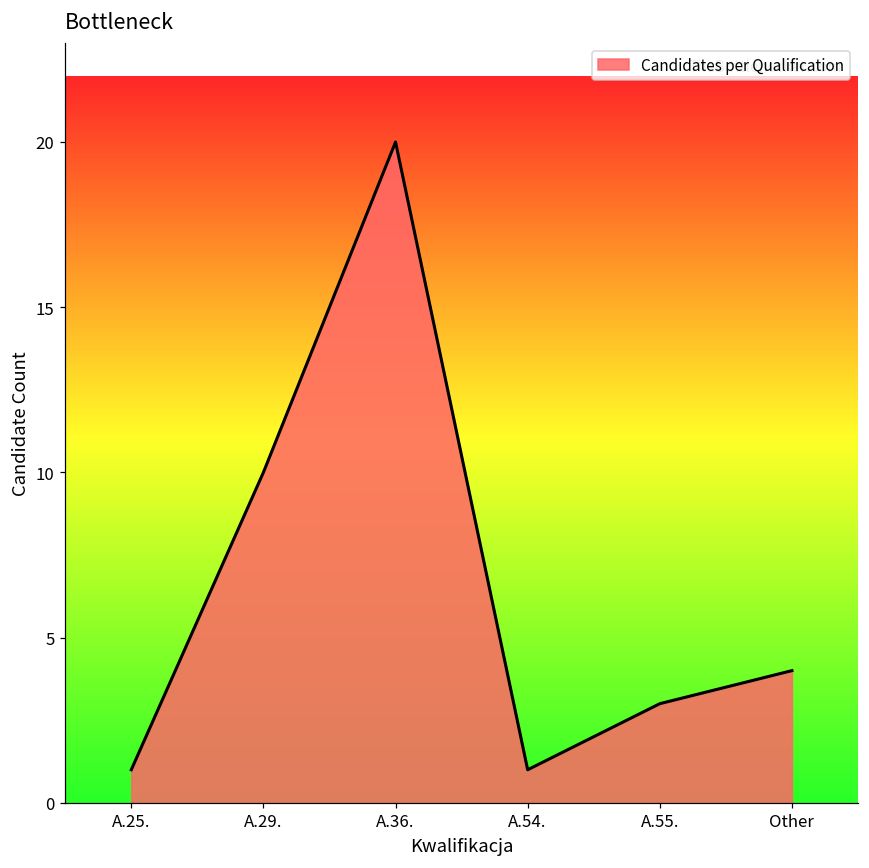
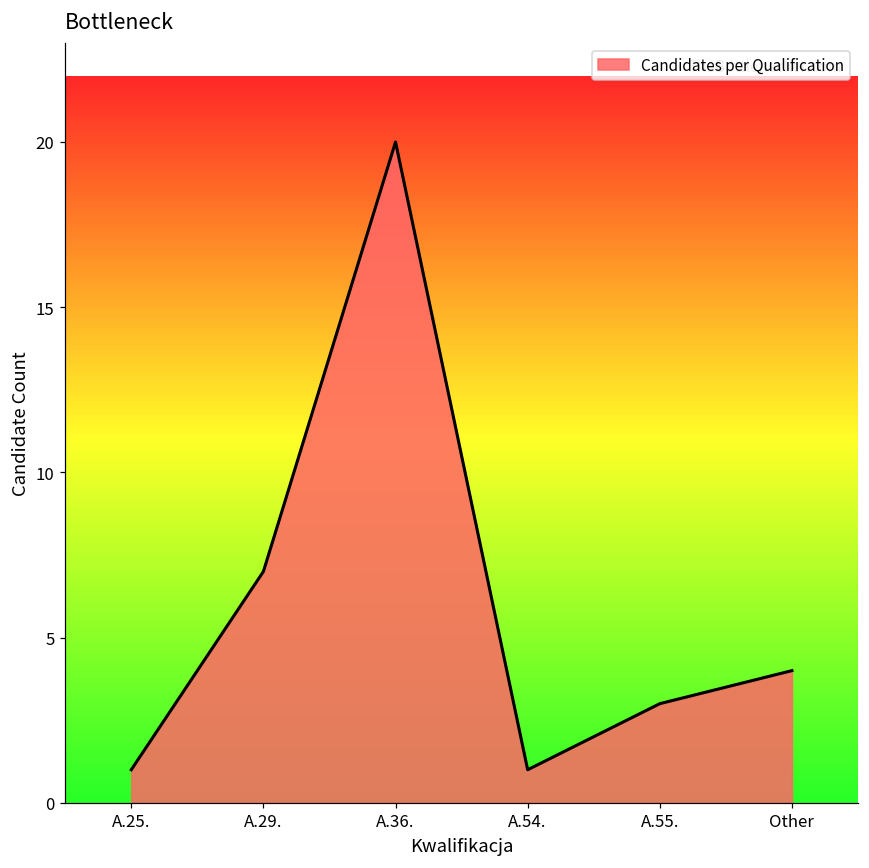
A.29.: 10 -> 7
